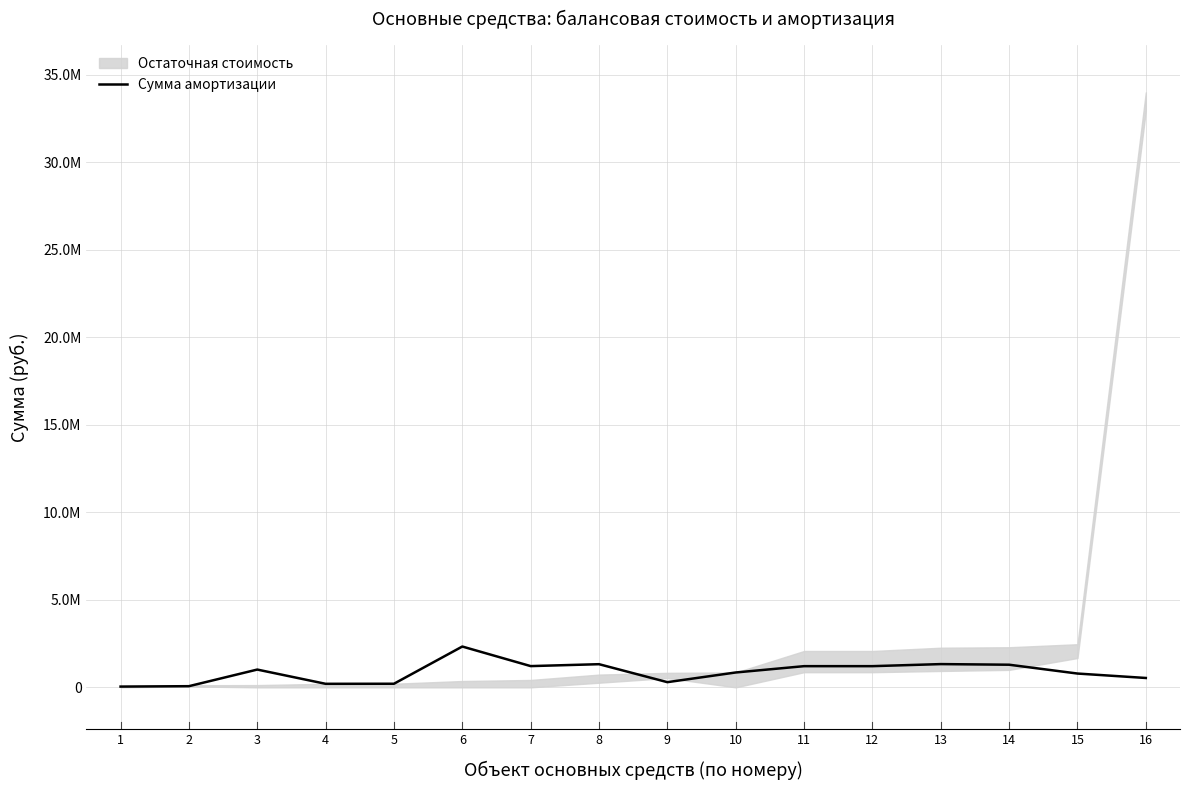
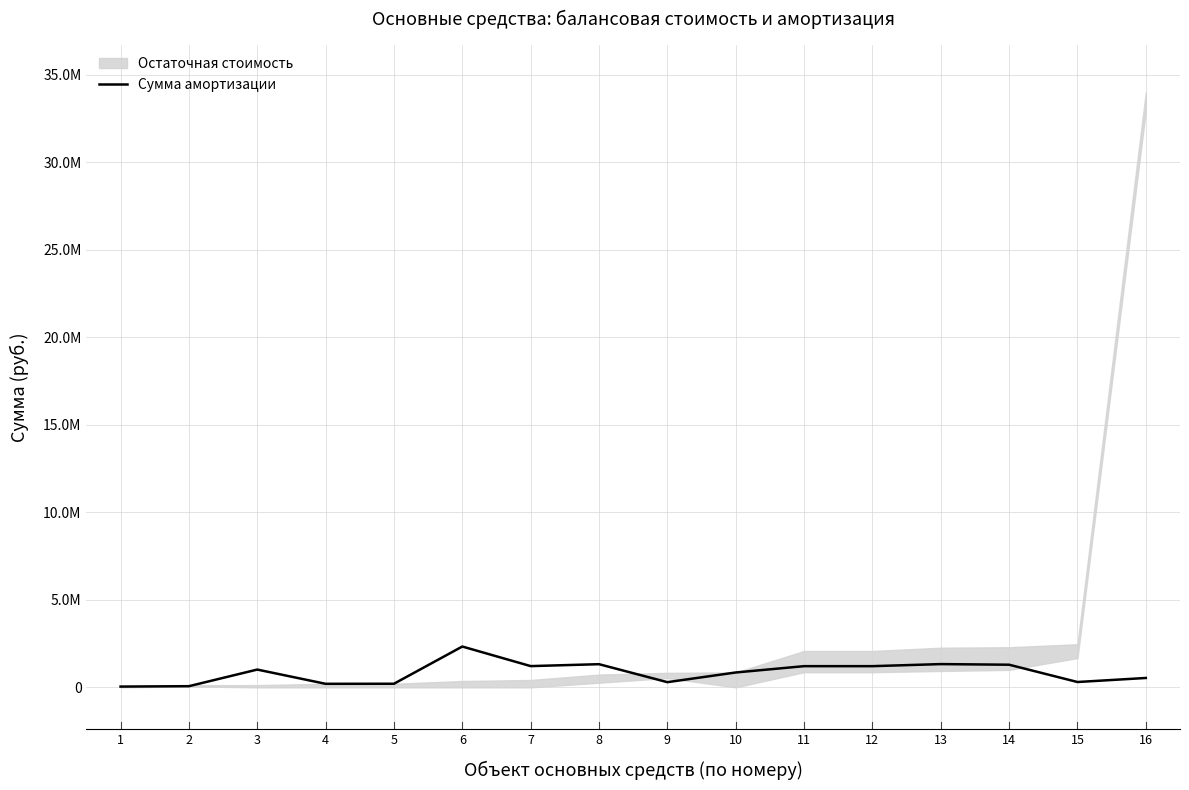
Сумма амортизации, 15: 800000 -> 300000
